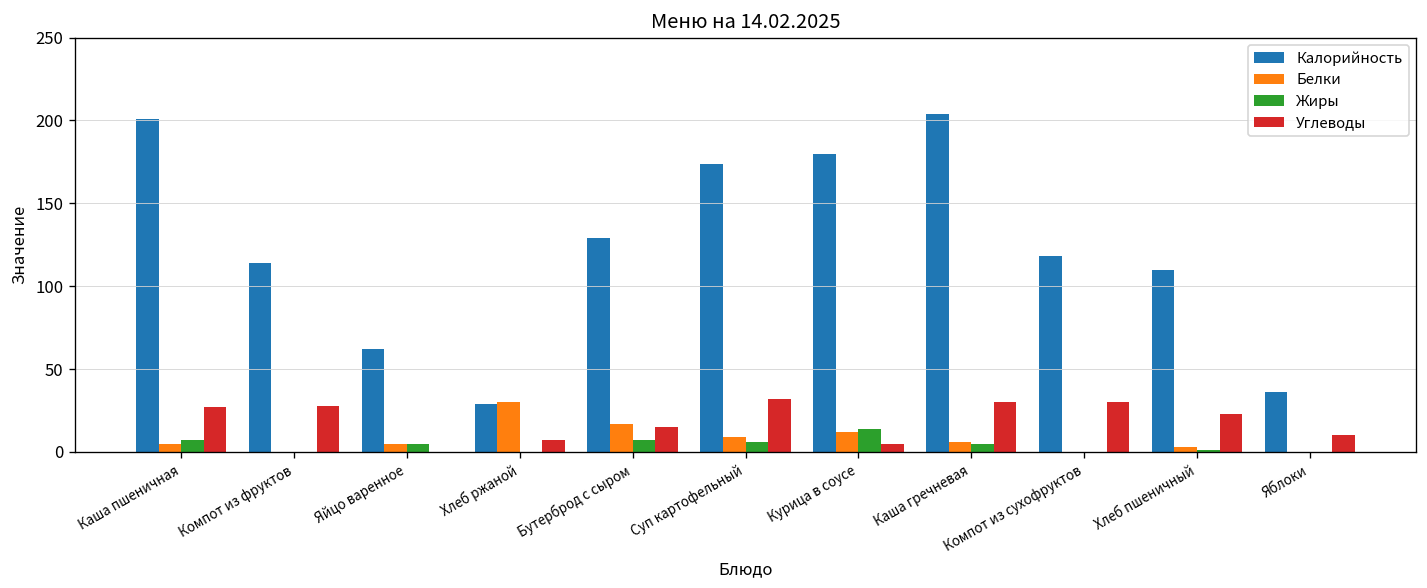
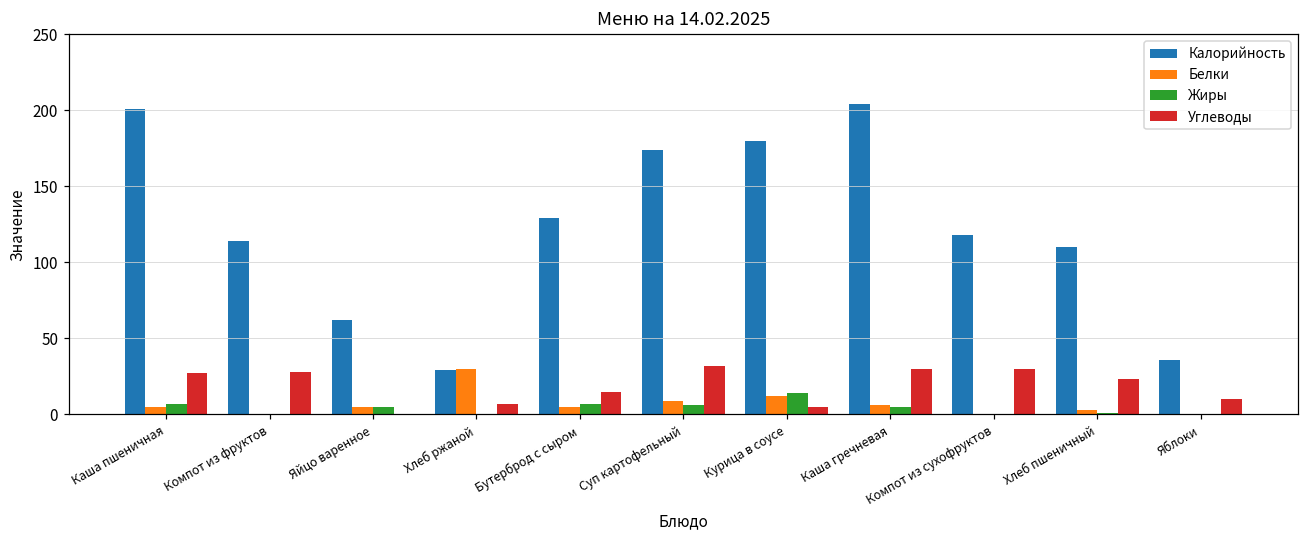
Белки, Бутерброд с сыром: 17 -> 5
